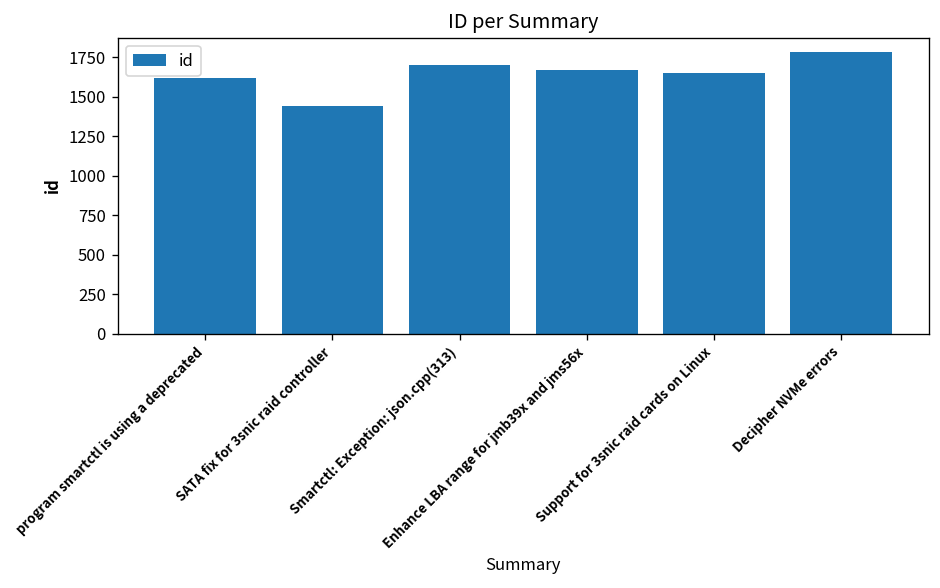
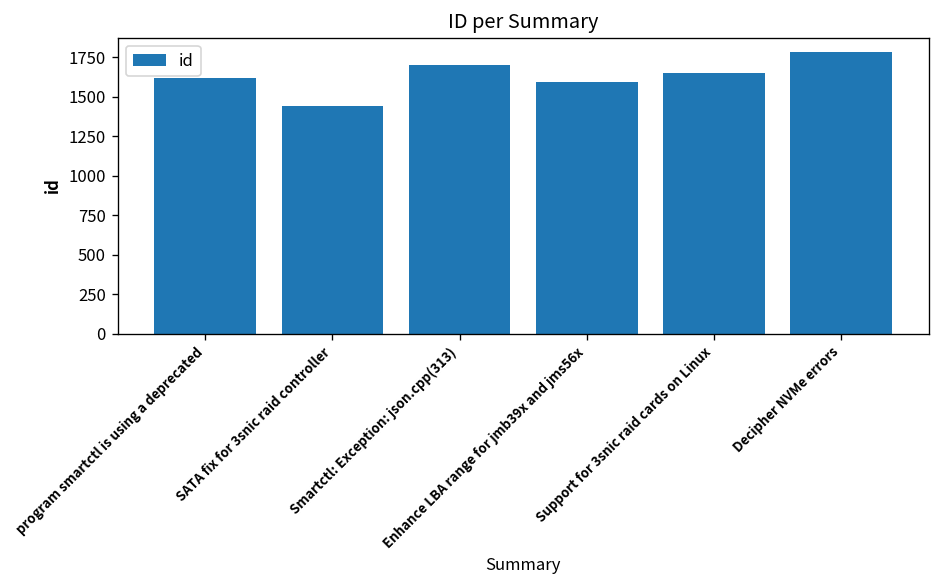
Enhance LBA range for jmb39x and jms56x: 1670 -> 1590
